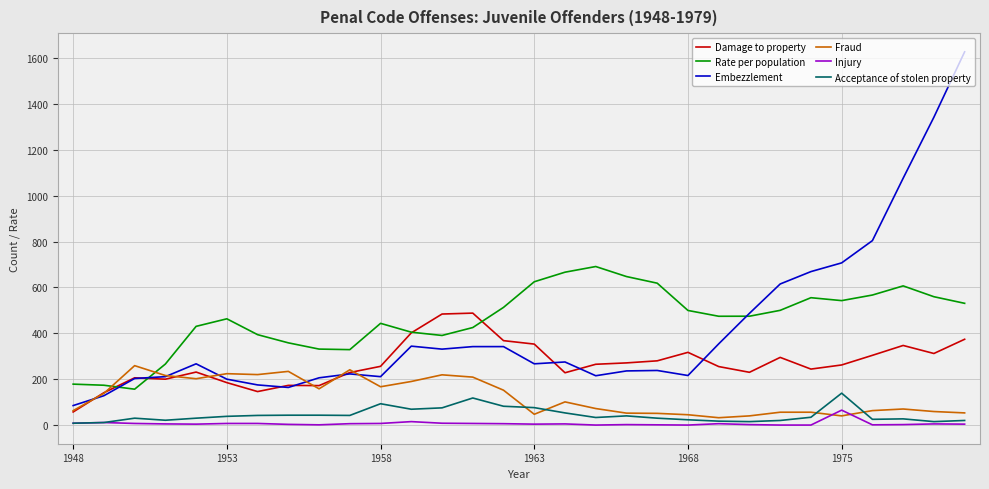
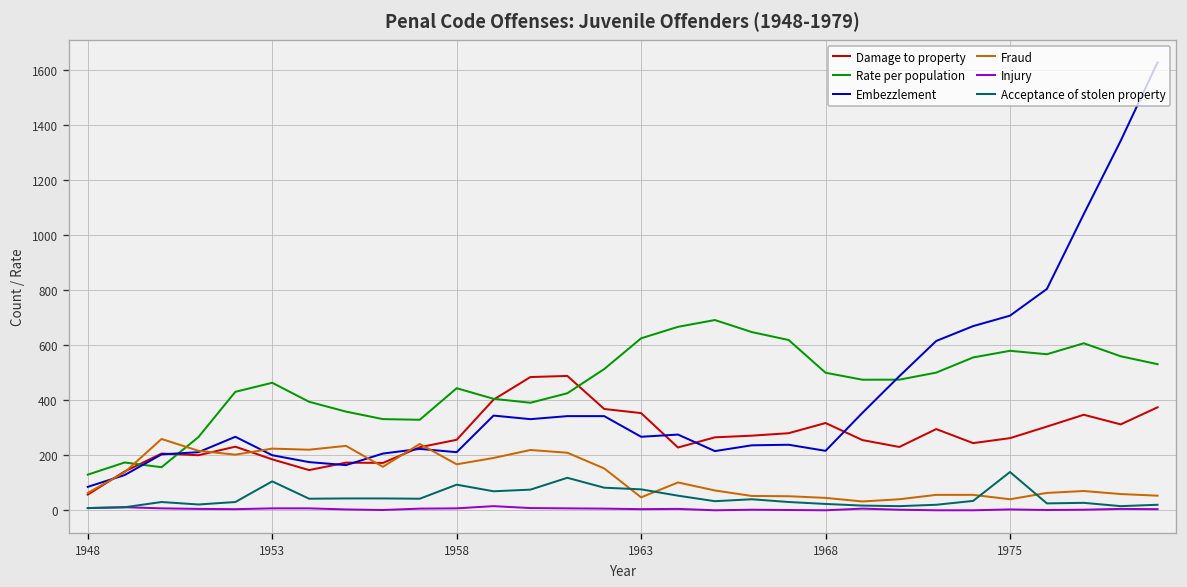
Rate per population, 1948: 180 -> 130
Acceptance of stolen property, 1953: 40 -> 110
Rate per population, 1975: 540 -> 580
Injury, 1975: 70 -> 0
